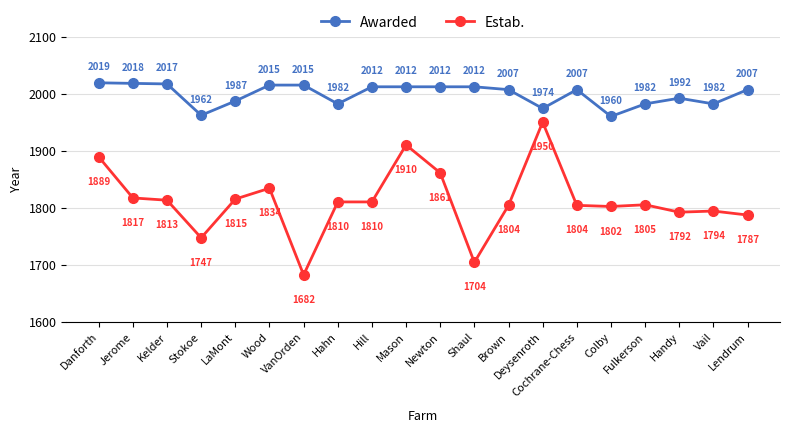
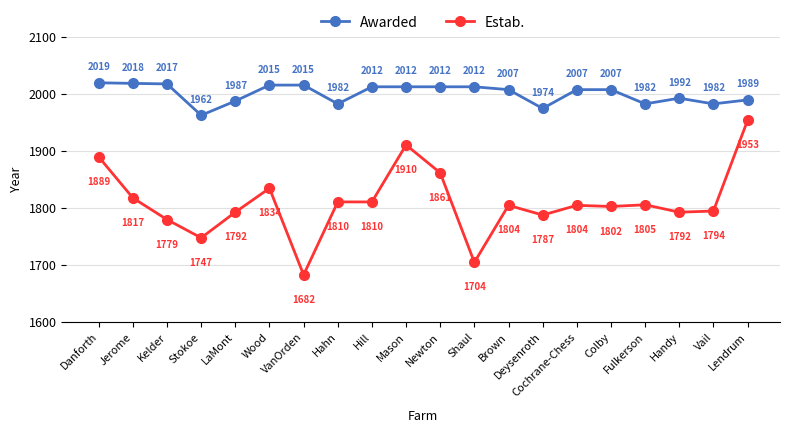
Estab., Kelder: 1813 -> 1779
Estab., LaMont: 1815 -> 1792
Estab., Deysenroth: 1950 -> 1787
Awarded, Colby: 1960 -> 2007
Awarded, Lendrum: 2007 -> 1989
Estab., Lendrum: 1787 -> 1953
